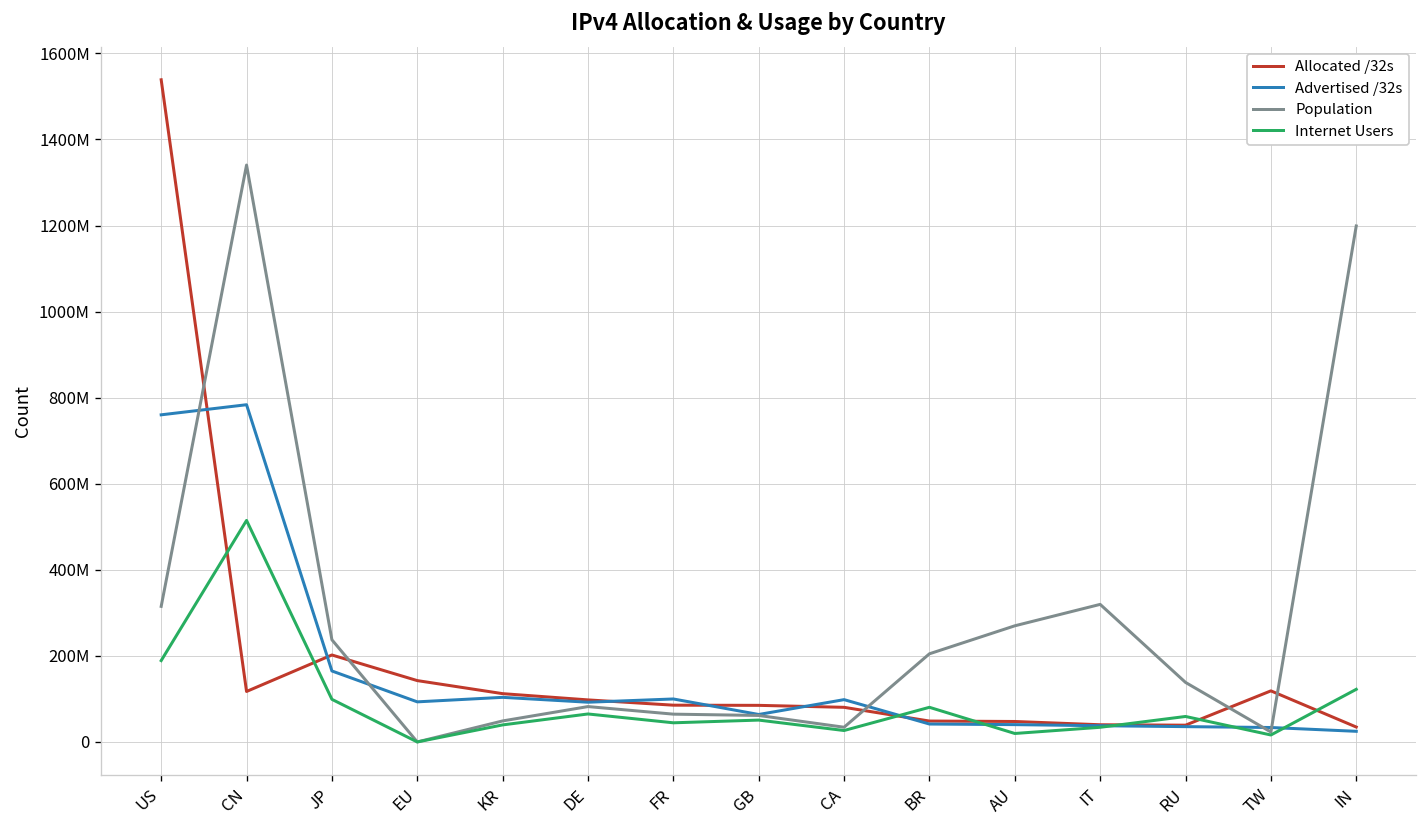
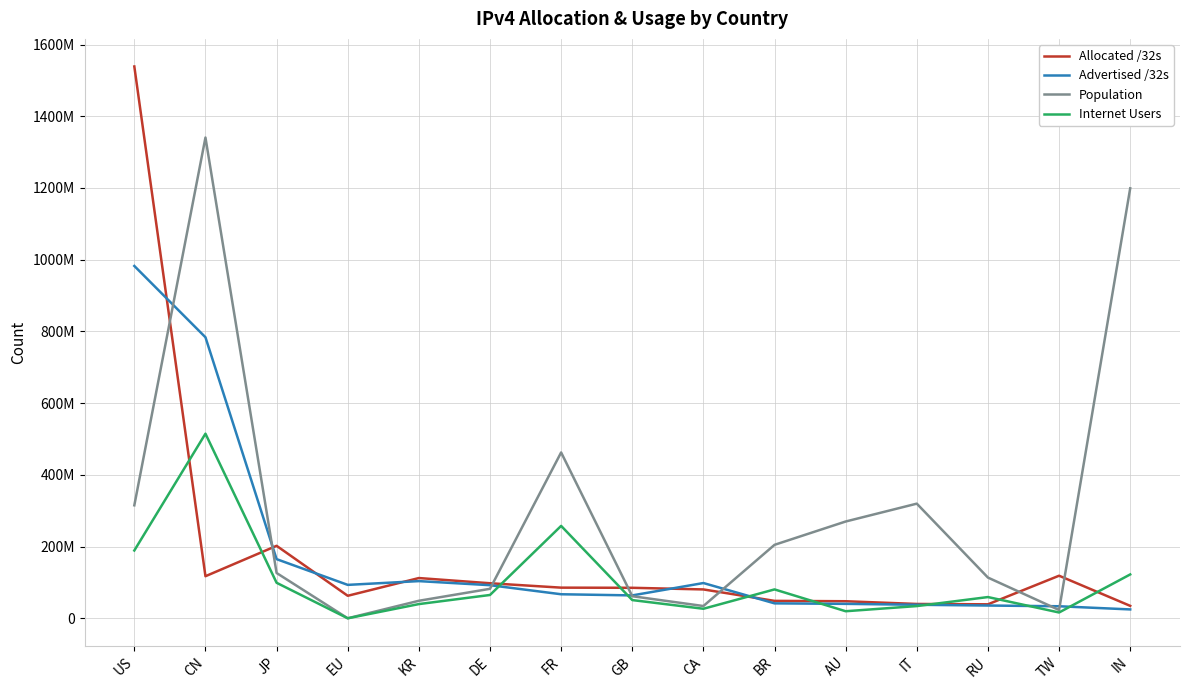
Advertised /32s, US: 760000000 -> 980000000
Population, JP: 240000000 -> 130000000
Allocated /32s, EU: 140000000 -> 60000000
Advertised /32s, FR: 100000000 -> 70000000
Population, FR: 60000000 -> 460000000
Internet Users, FR: 40000000 -> 260000000
Population, RU: 140000000 -> 110000000
